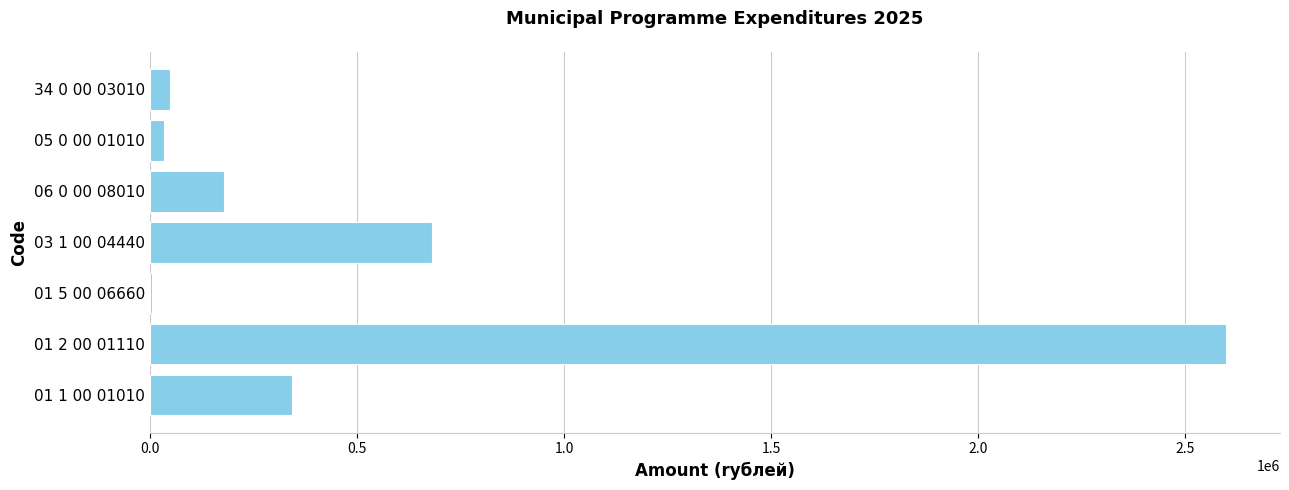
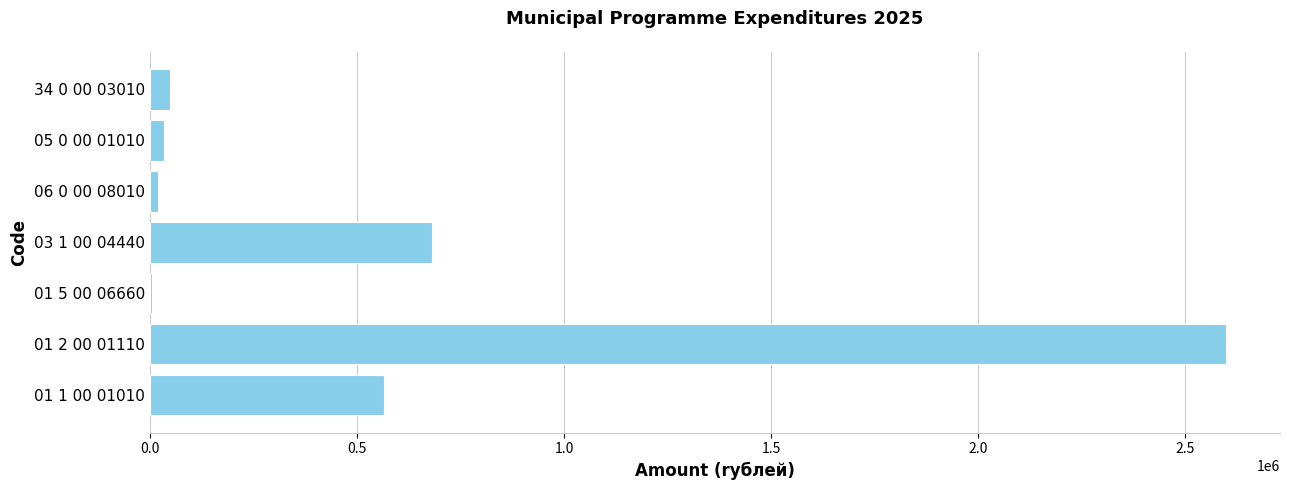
06 0 00 08010: 180000 -> 20000
01 1 00 01010: 340000 -> 570000
